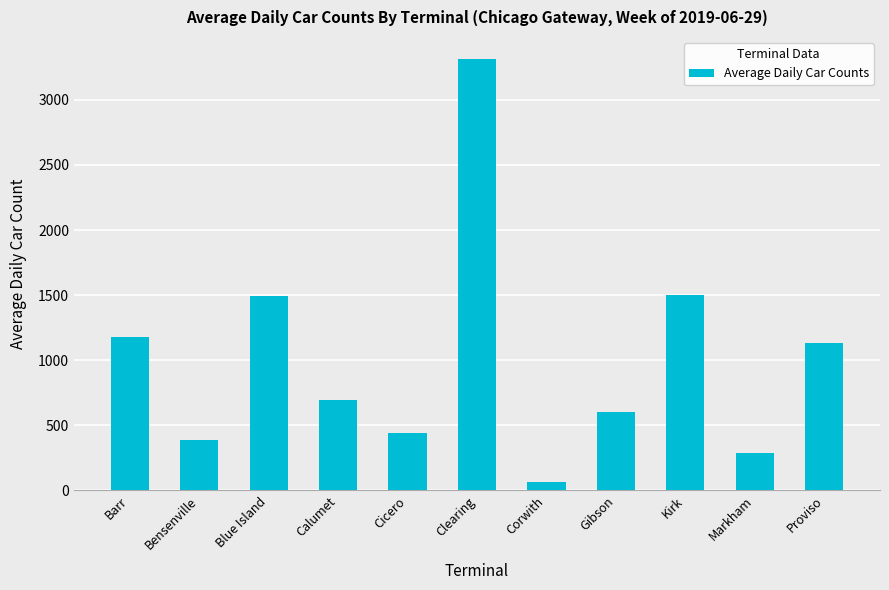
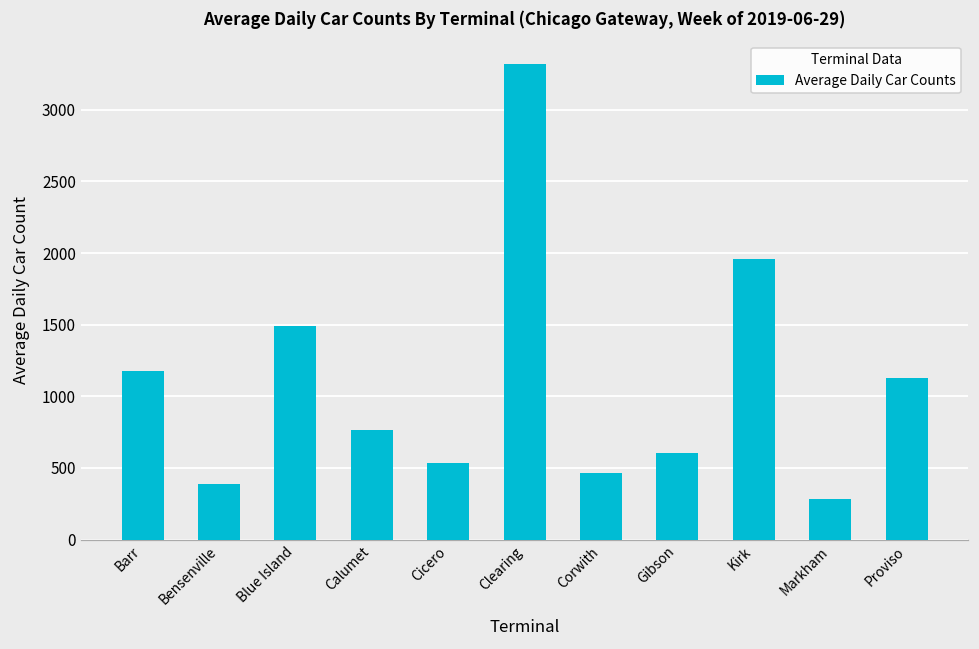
Calumet: 690 -> 760
Cicero: 440 -> 530
Corwith: 60 -> 470
Kirk: 1500 -> 1960
